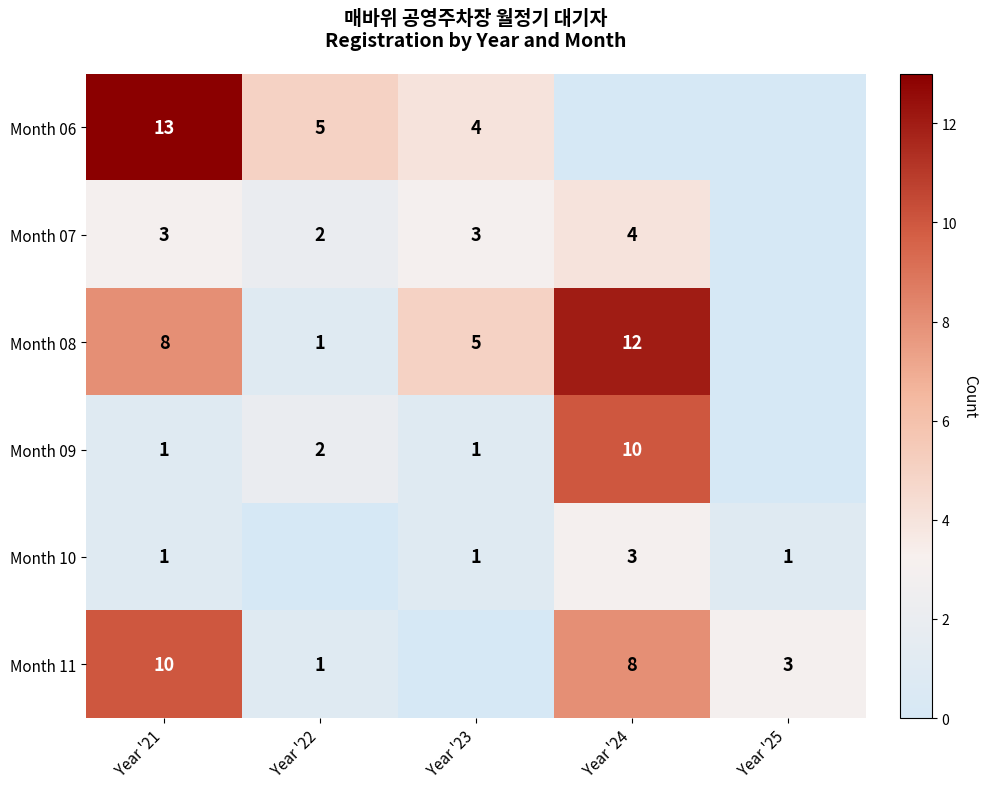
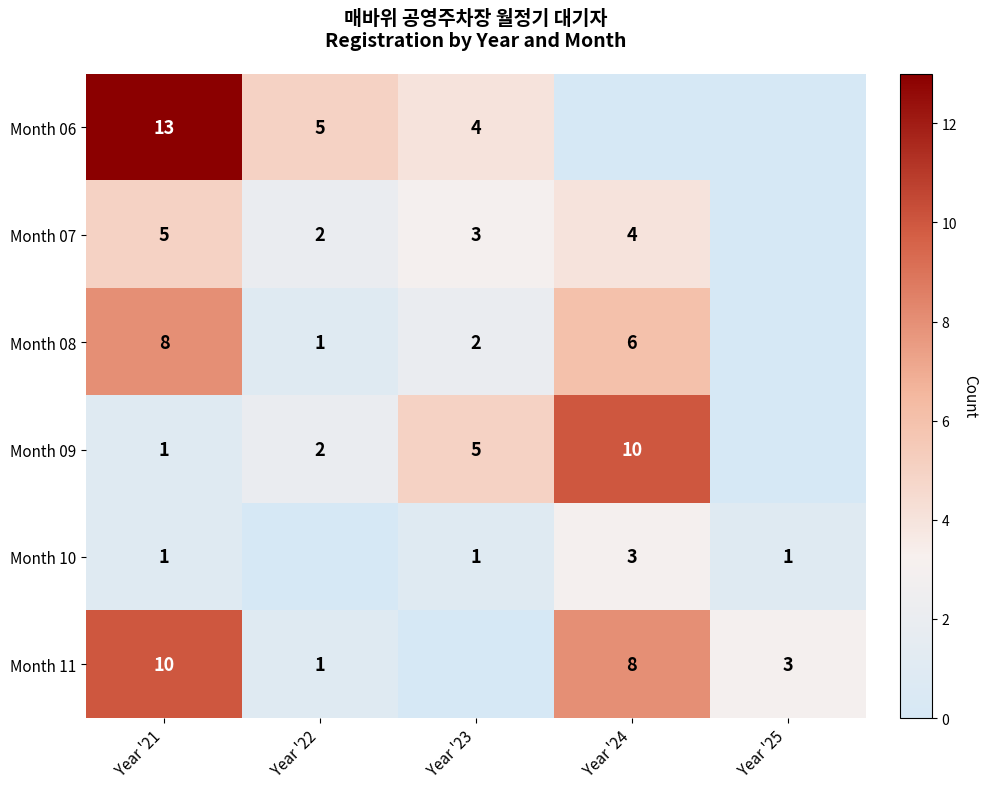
Month 07, Year '21: 3 -> 5
Month 08, Year '23: 5 -> 2
Month 08, Year '24: 12 -> 6
Month 09, Year '23: 1 -> 5
